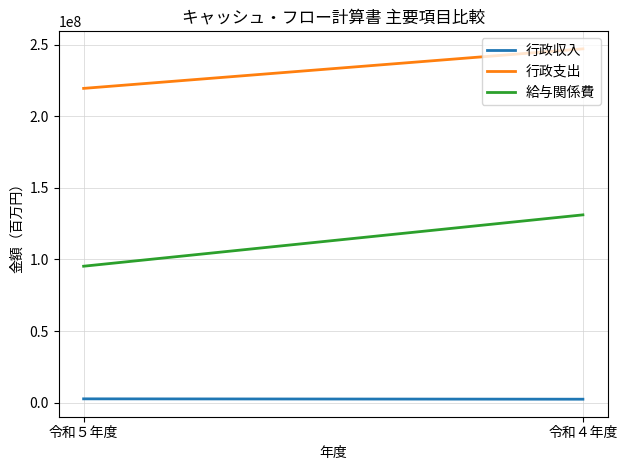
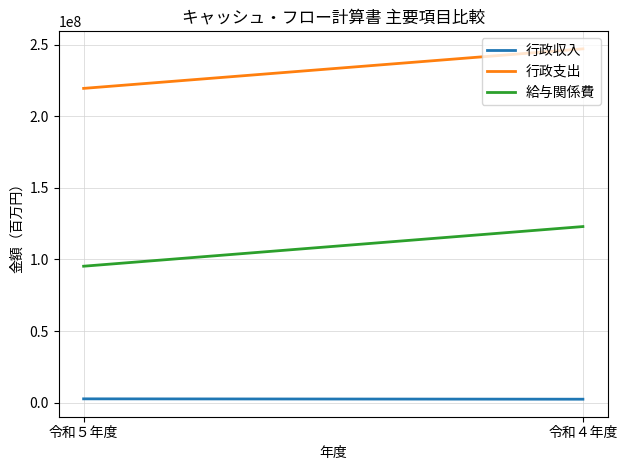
給与関係費, 令和４年度: 131000000 -> 123000000
